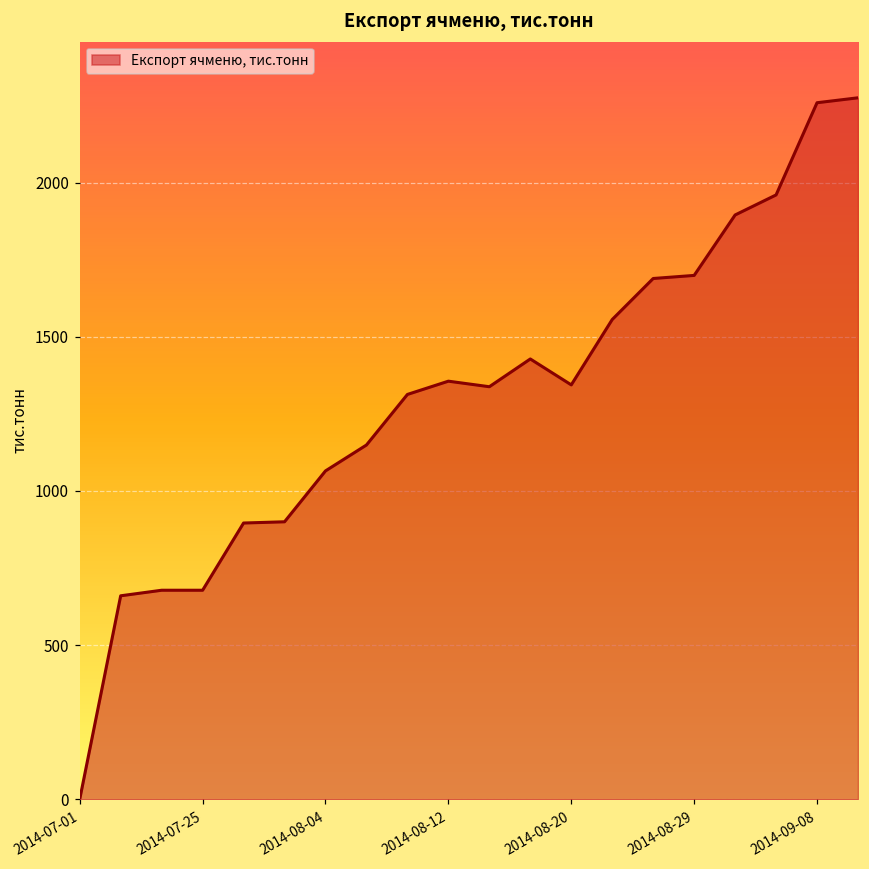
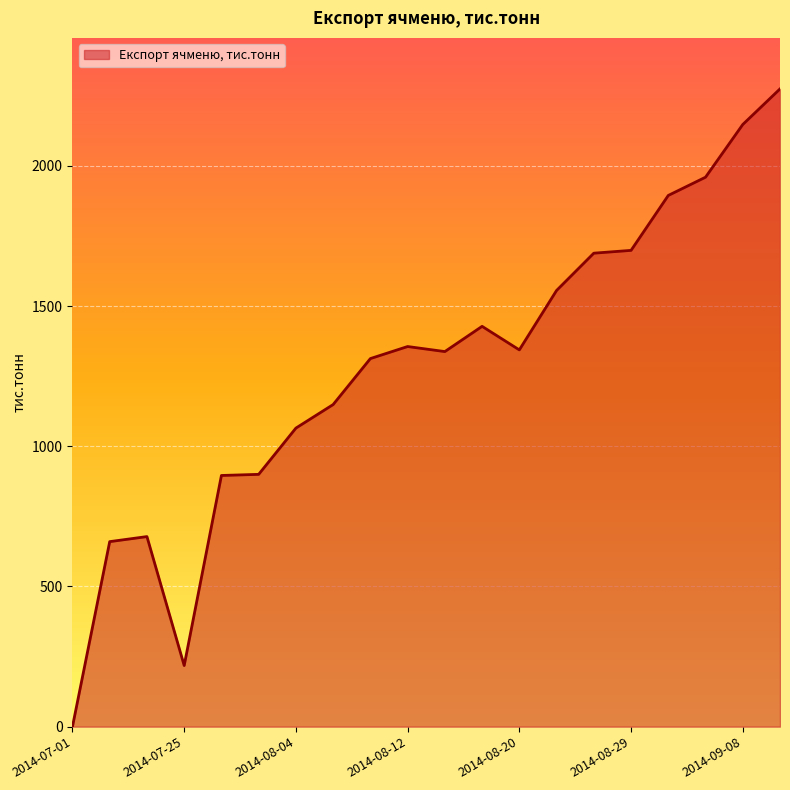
2014-07-25: 680 -> 220
2014-09-08: 2260 -> 2150
